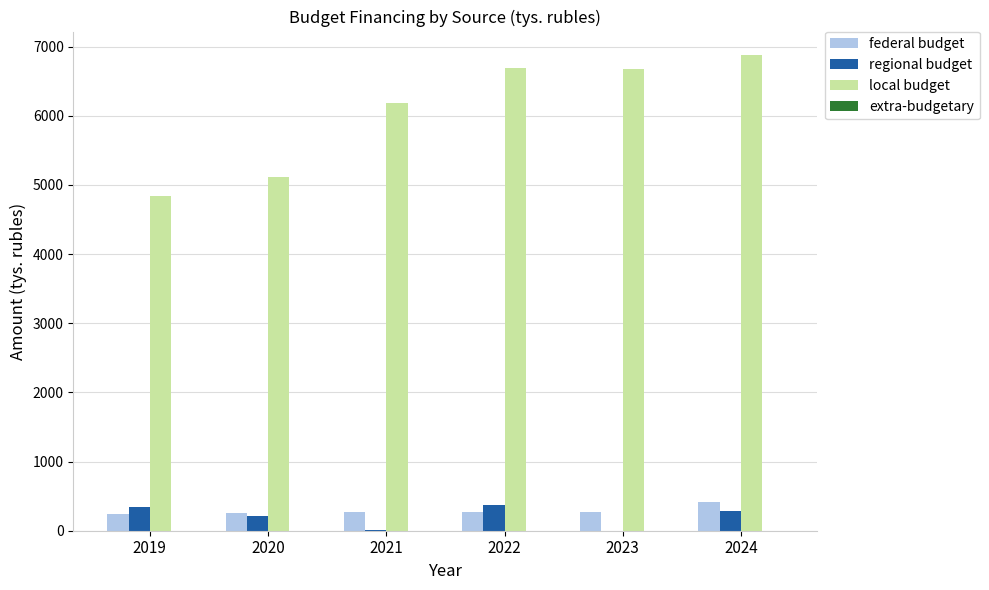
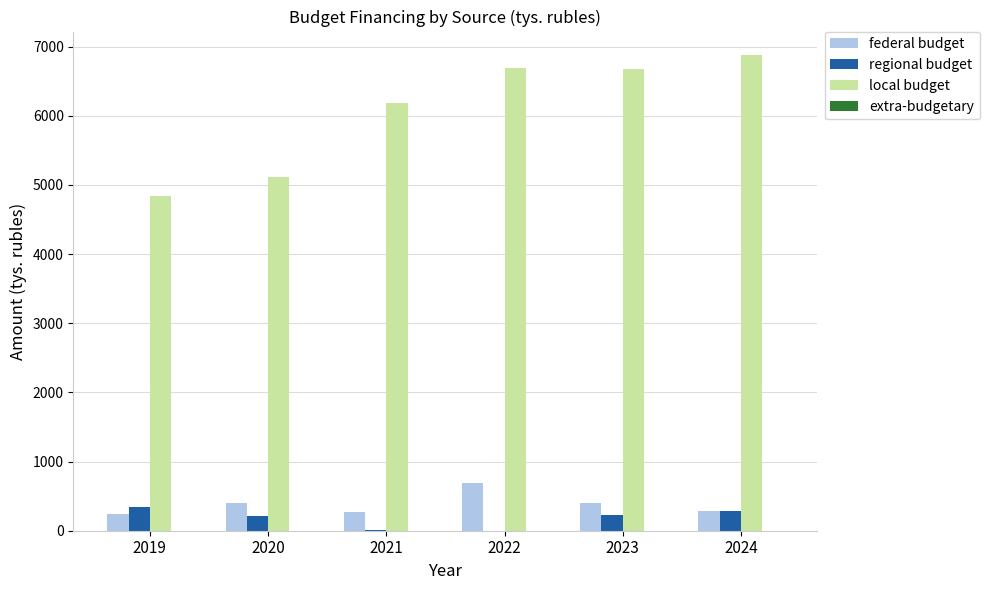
federal budget, 2020: 300 -> 400
federal budget, 2022: 300 -> 700
regional budget, 2022: 400 -> 0
federal budget, 2023: 300 -> 400
regional budget, 2023: 0 -> 200
federal budget, 2024: 400 -> 300
